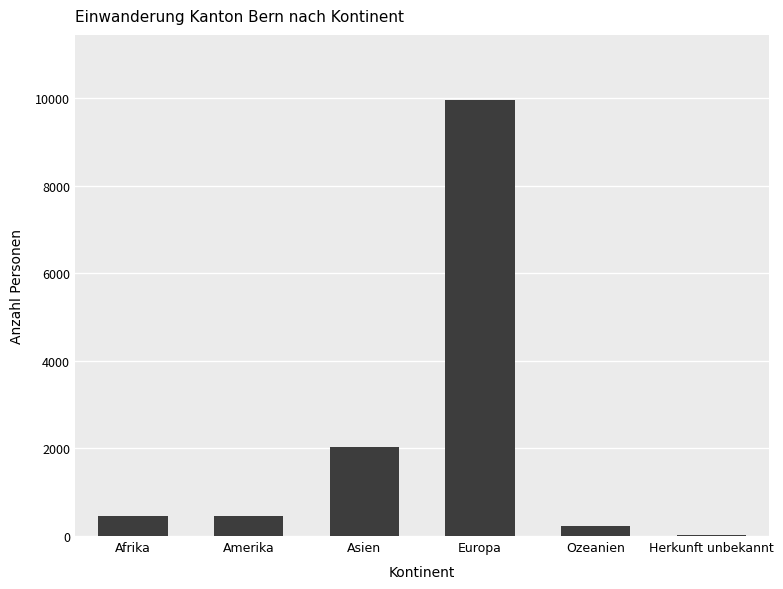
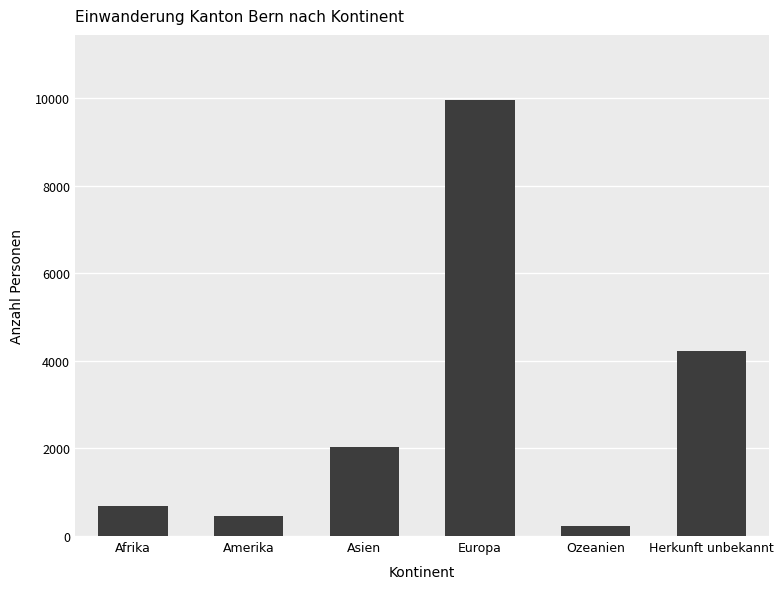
Afrika: 500 -> 700
Herkunft unbekannt: 0 -> 4200
